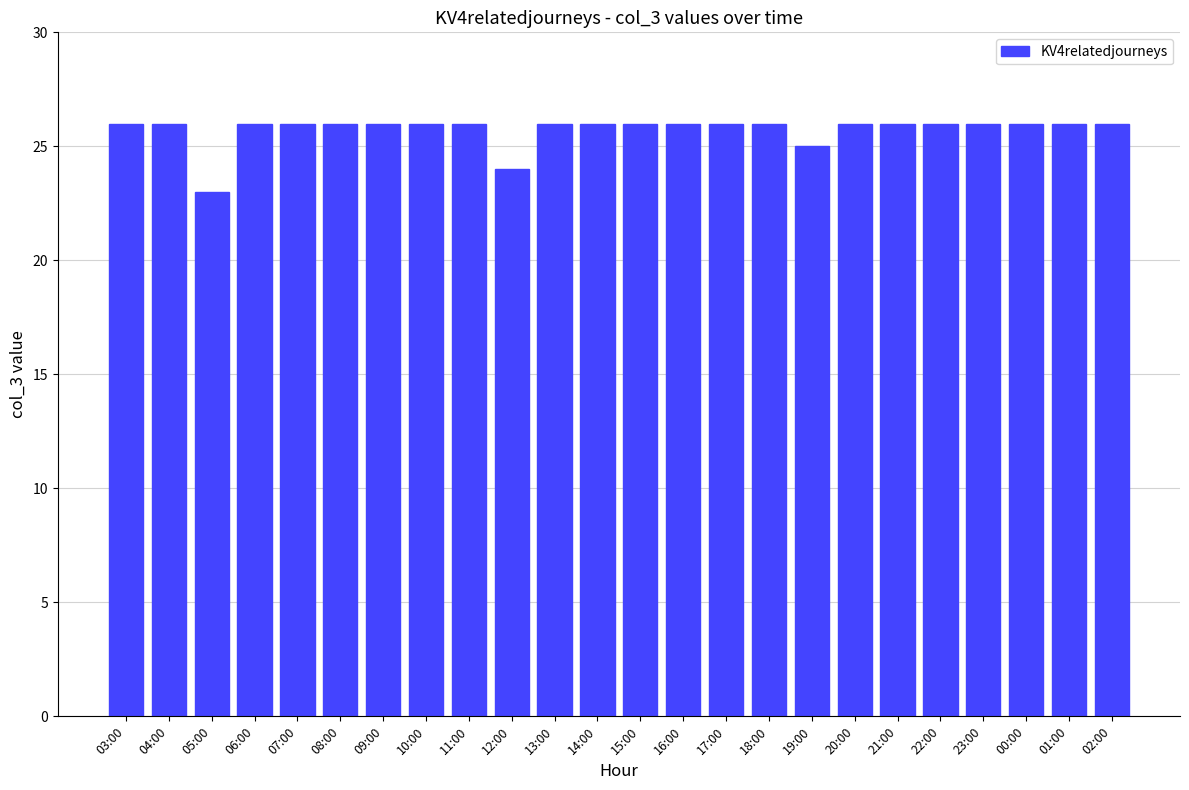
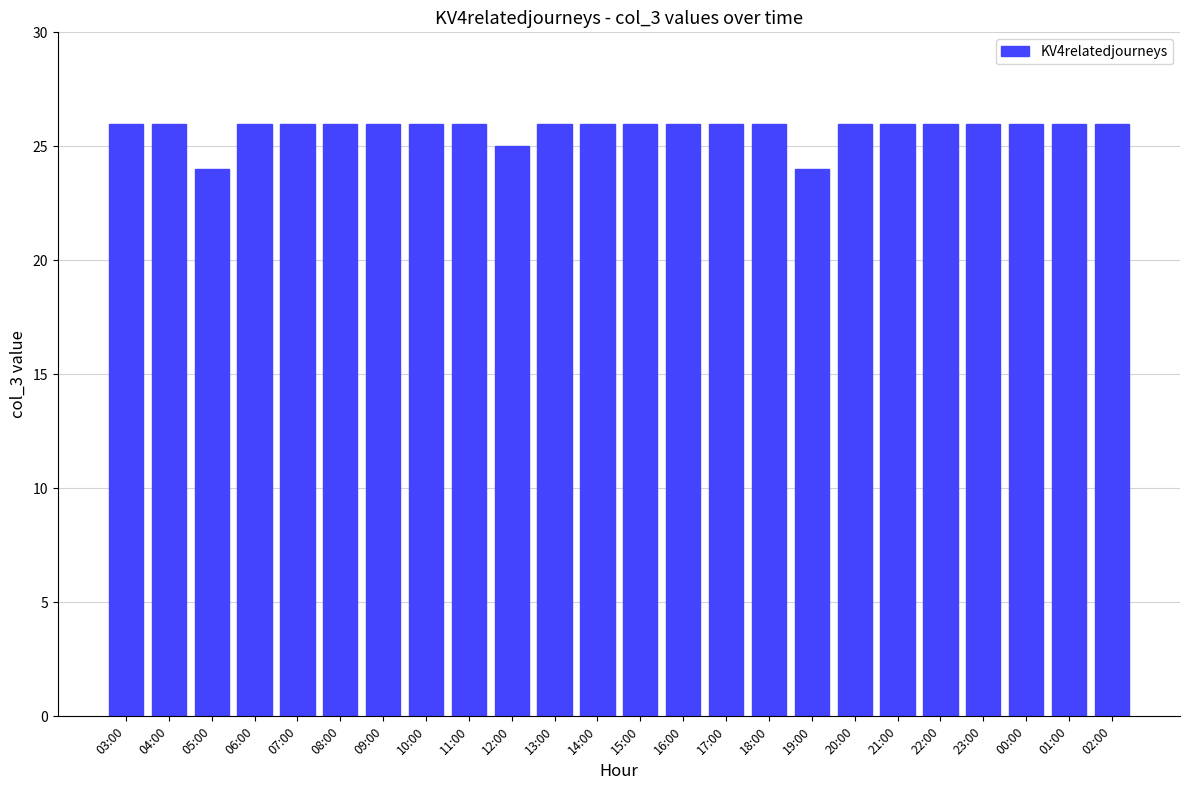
05:00: 23 -> 24
12:00: 24 -> 25
19:00: 25 -> 24
